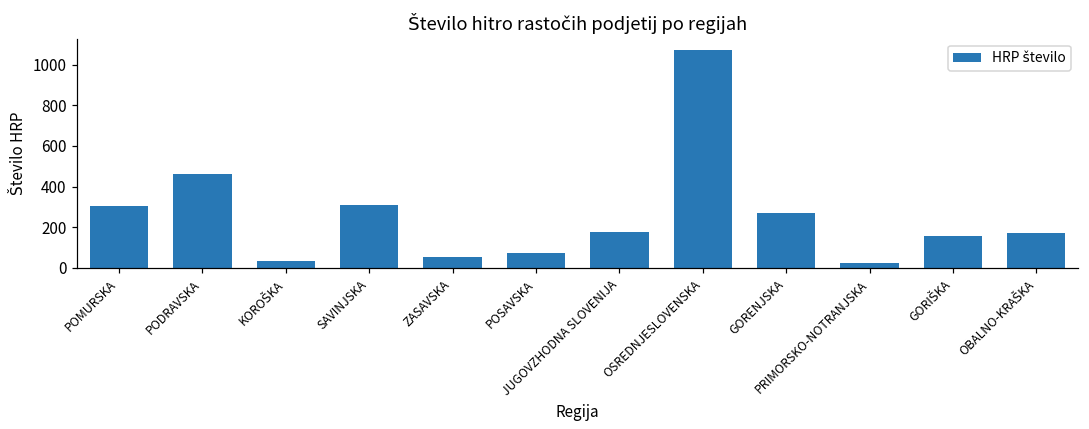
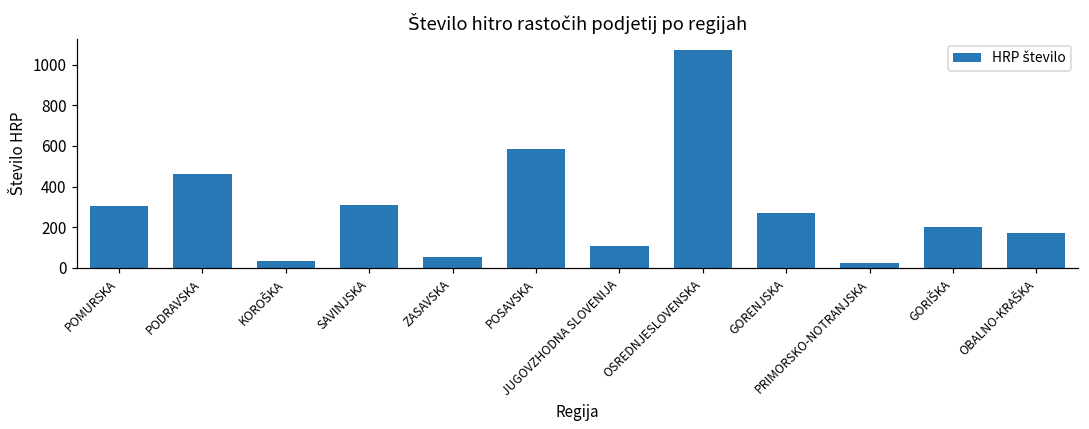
POSAVSKA: 70 -> 590
JUGOVZHODNA SLOVENIJA: 180 -> 110
GORIŠKA: 160 -> 200
